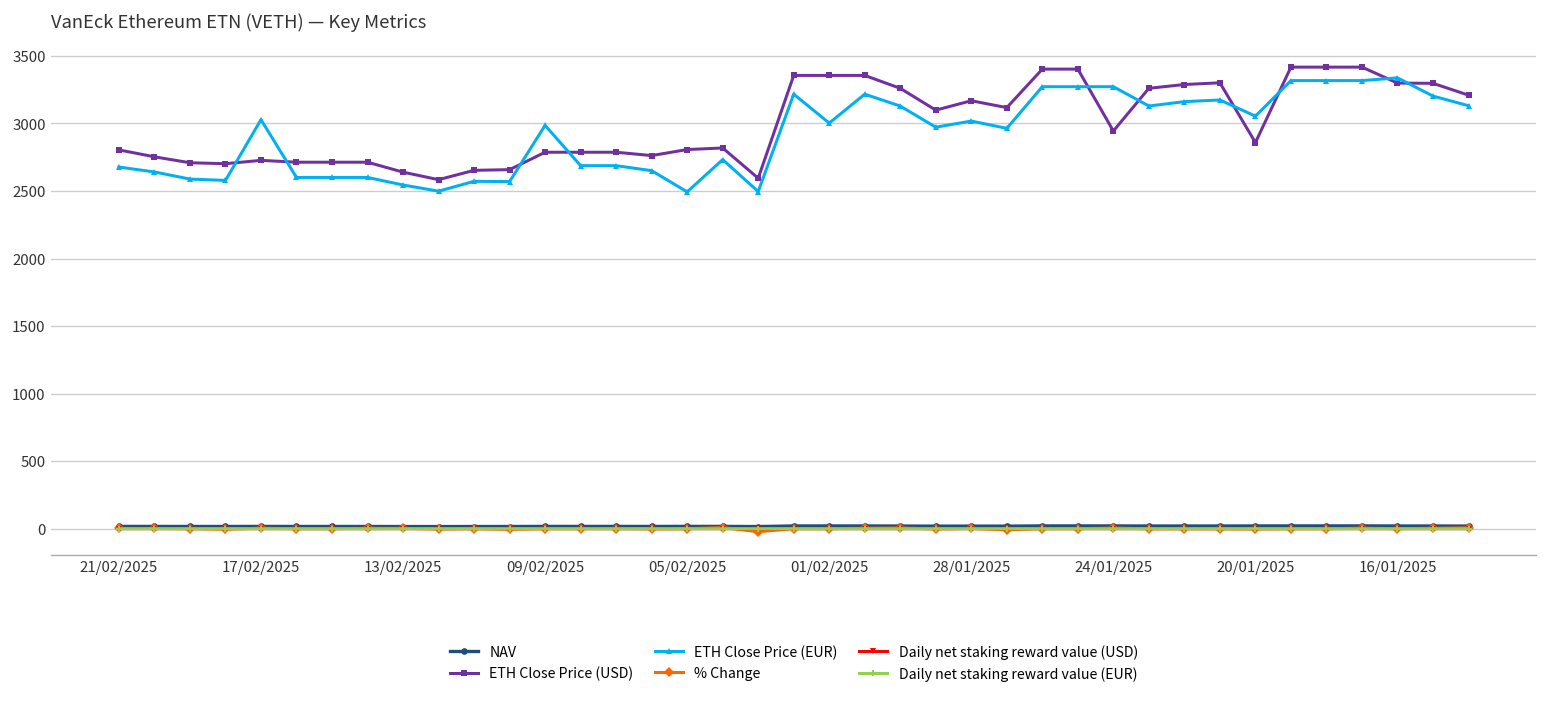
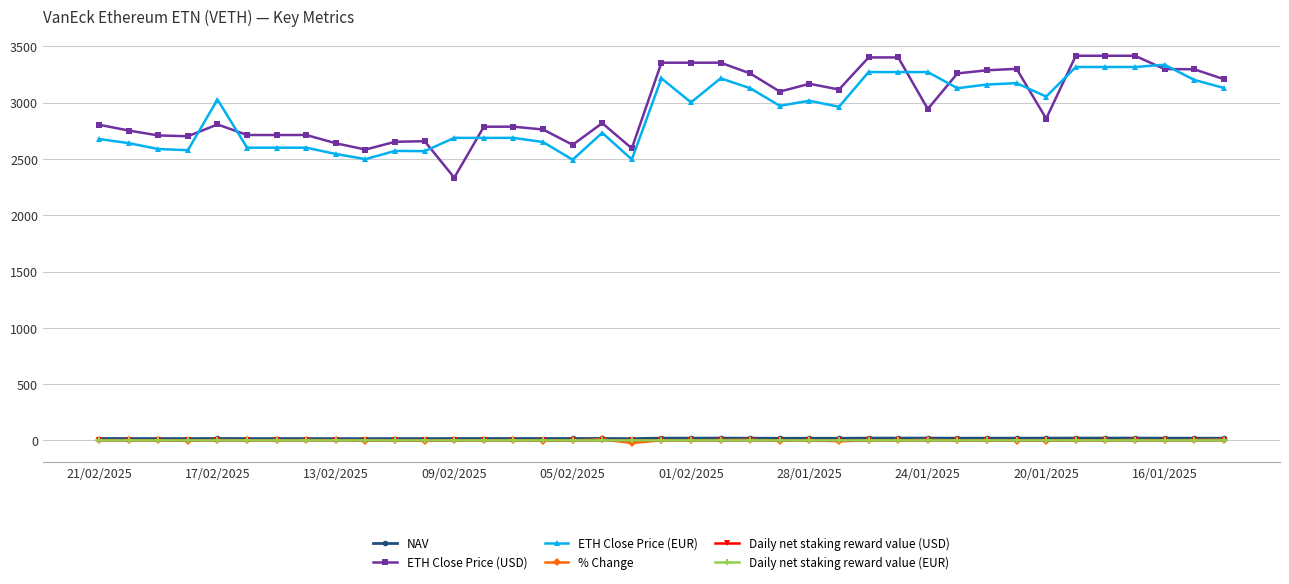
ETH Close Price (USD), 17/02/2025: 2730 -> 2810
ETH Close Price (USD), 09/02/2025: 2790 -> 2330
ETH Close Price (EUR), 09/02/2025: 2990 -> 2690
ETH Close Price (USD), 05/02/2025: 2810 -> 2630
